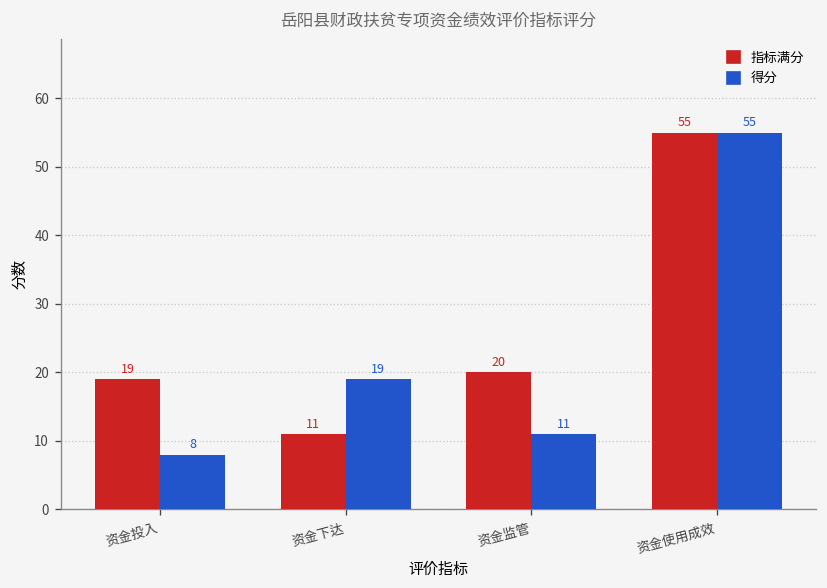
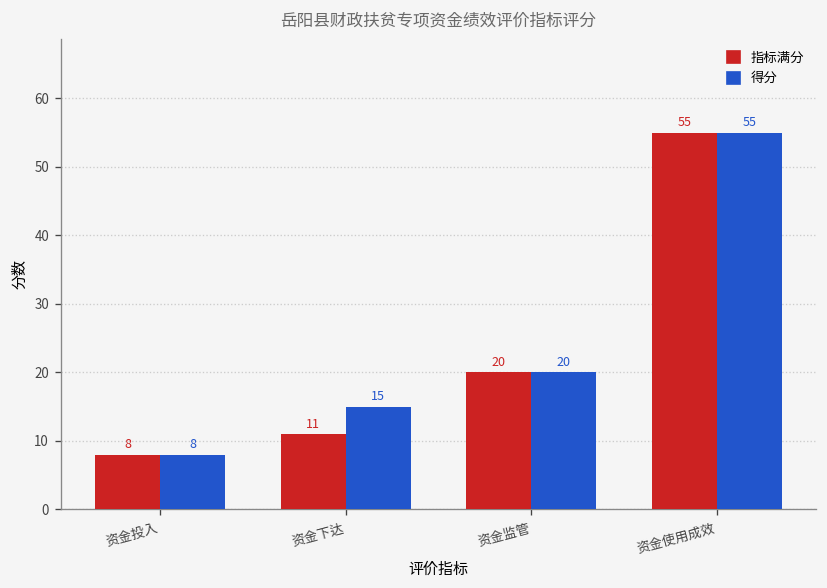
指标满分, 资金投入: 19 -> 8
得分, 资金下达: 19 -> 15
得分, 资金监管: 11 -> 20
